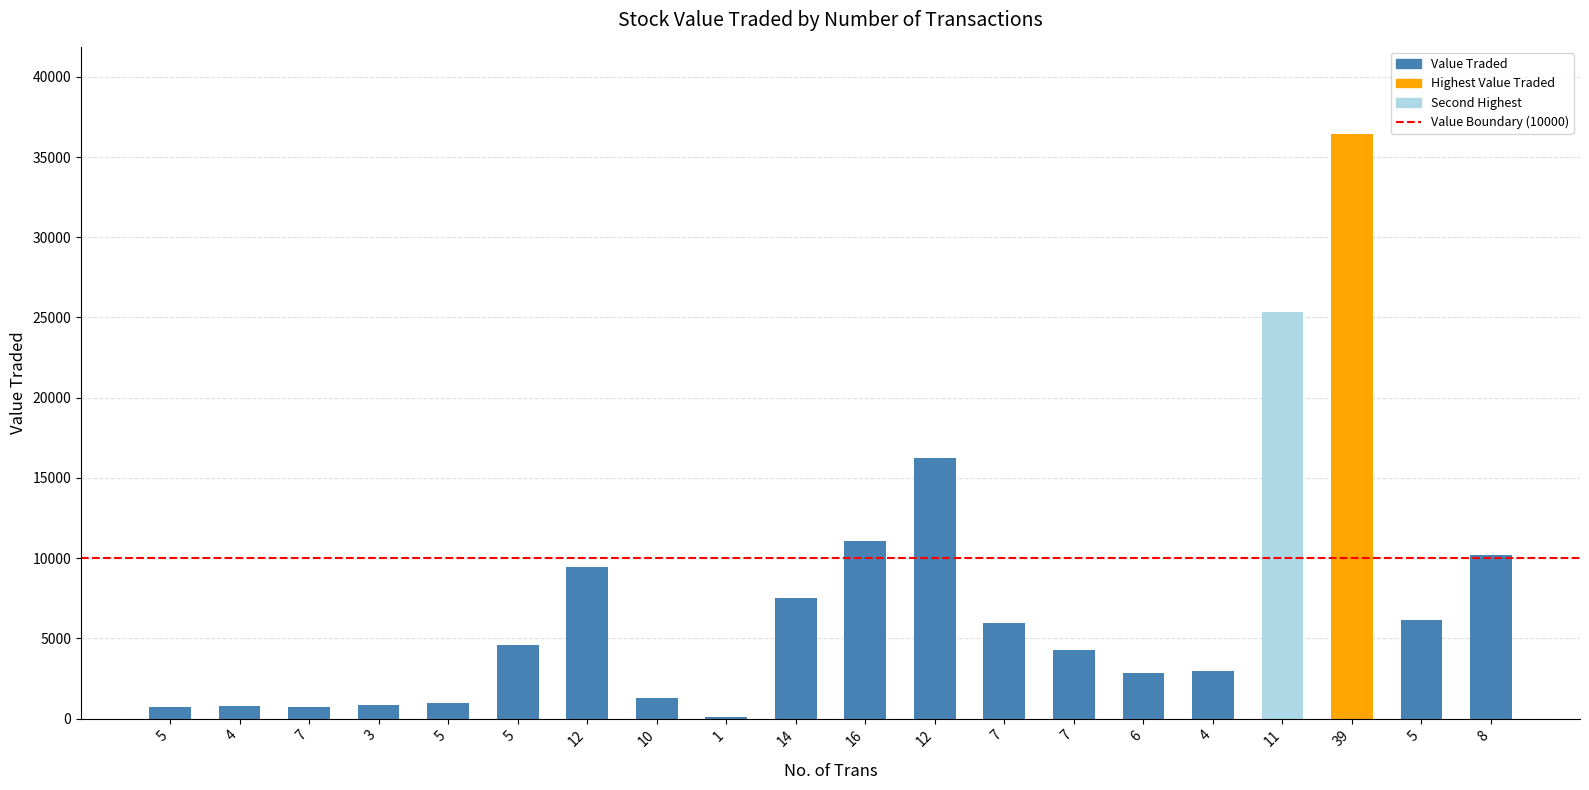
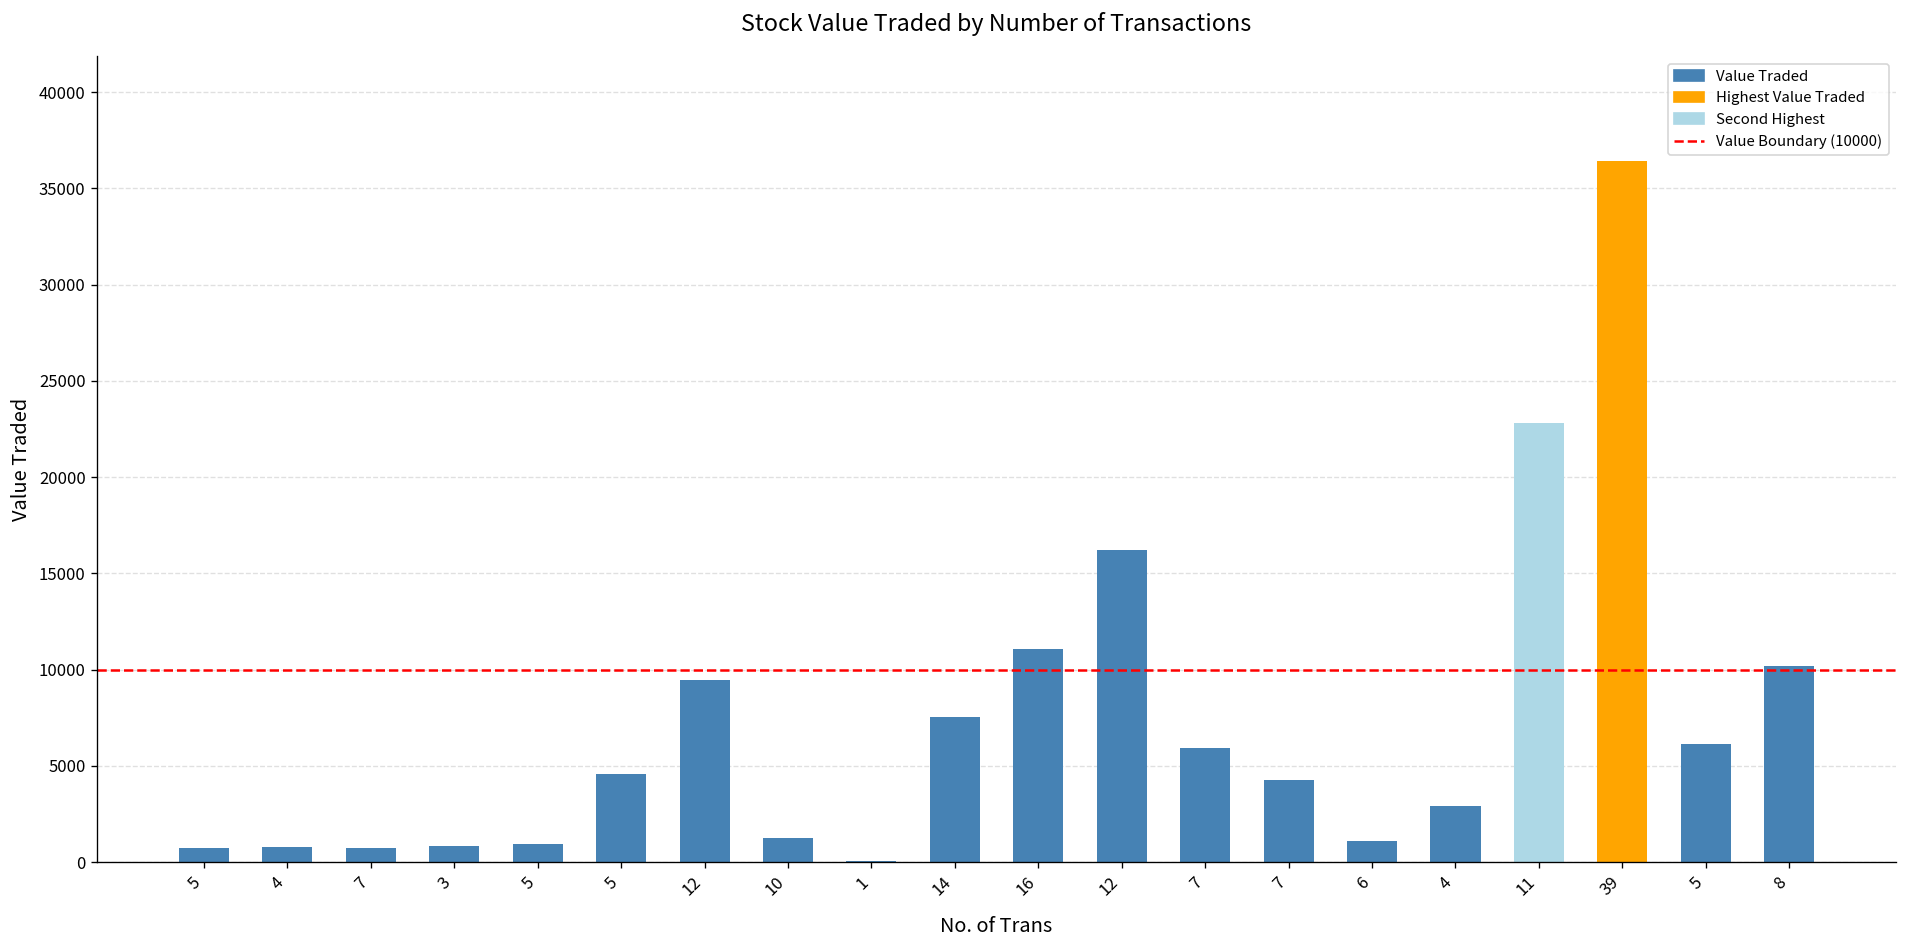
6: 2800 -> 1100
11: 25300 -> 22800
